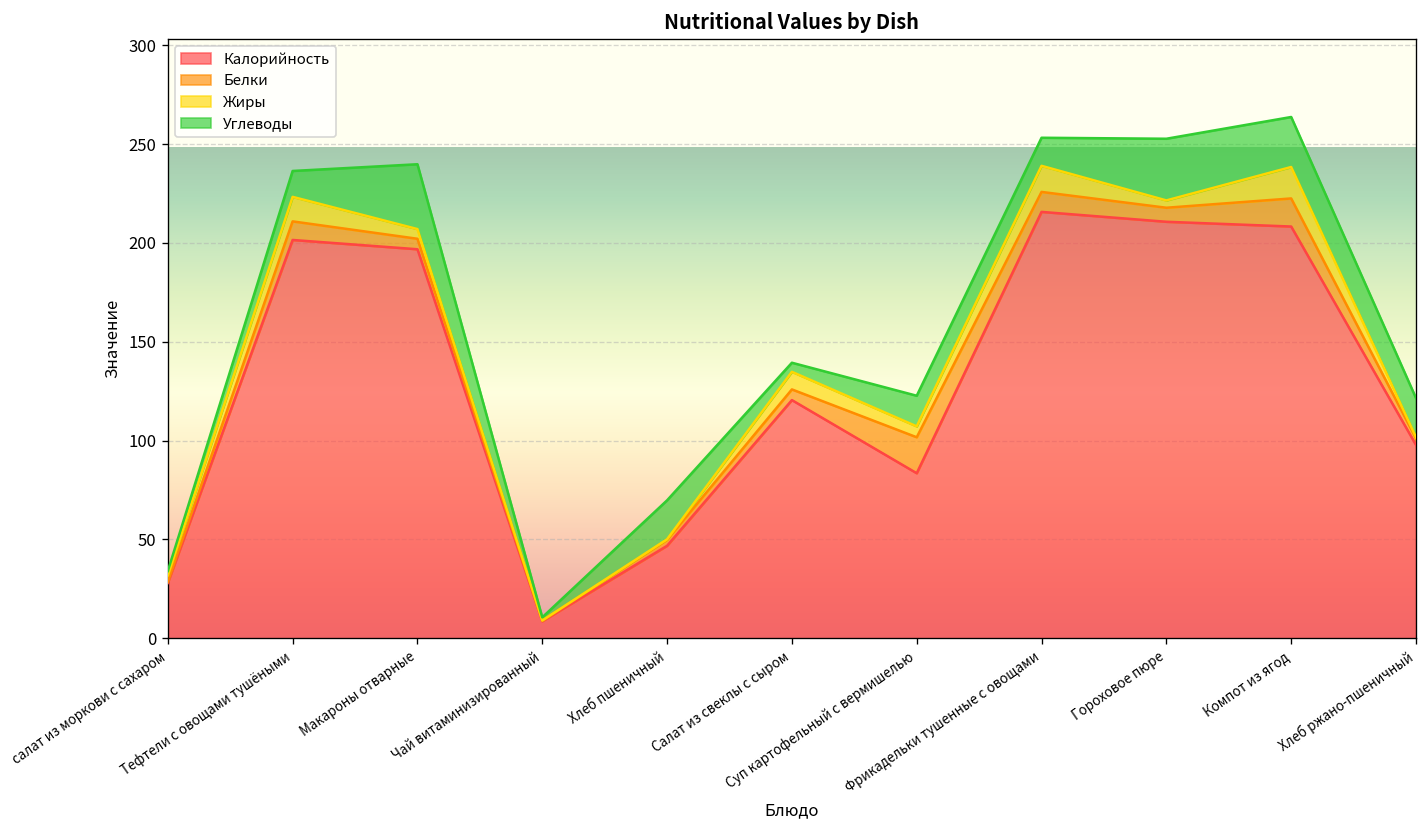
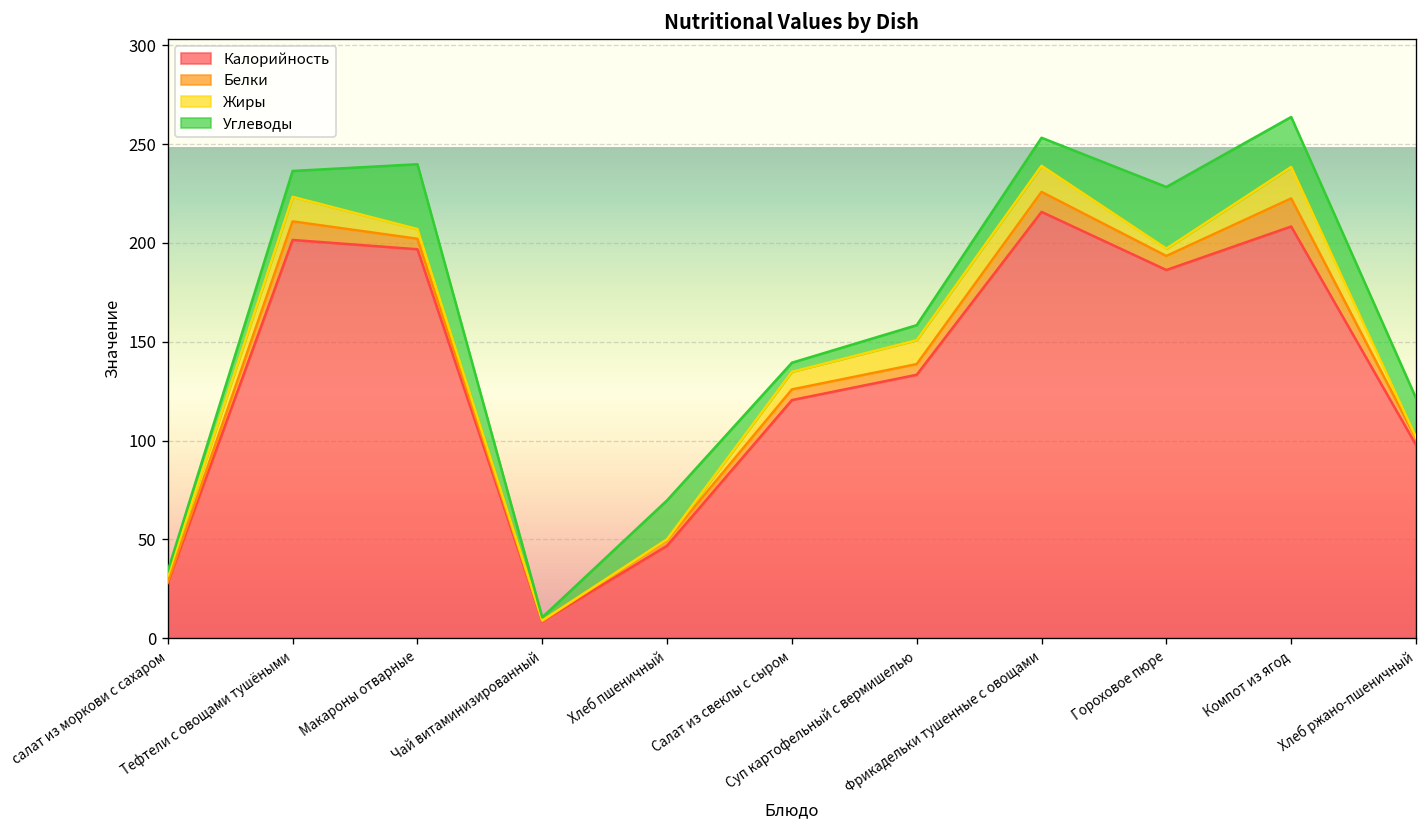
Калорийность, Суп картофельный с вермишелью: 84 -> 133
Белки, Суп картофельный с вермишелью: 18 -> 5
Жиры, Суп картофельный с вермишелью: 6 -> 12
Углеводы, Суп картофельный с вермишелью: 16 -> 8
Калорийность, Гороховое пюре: 211 -> 186
